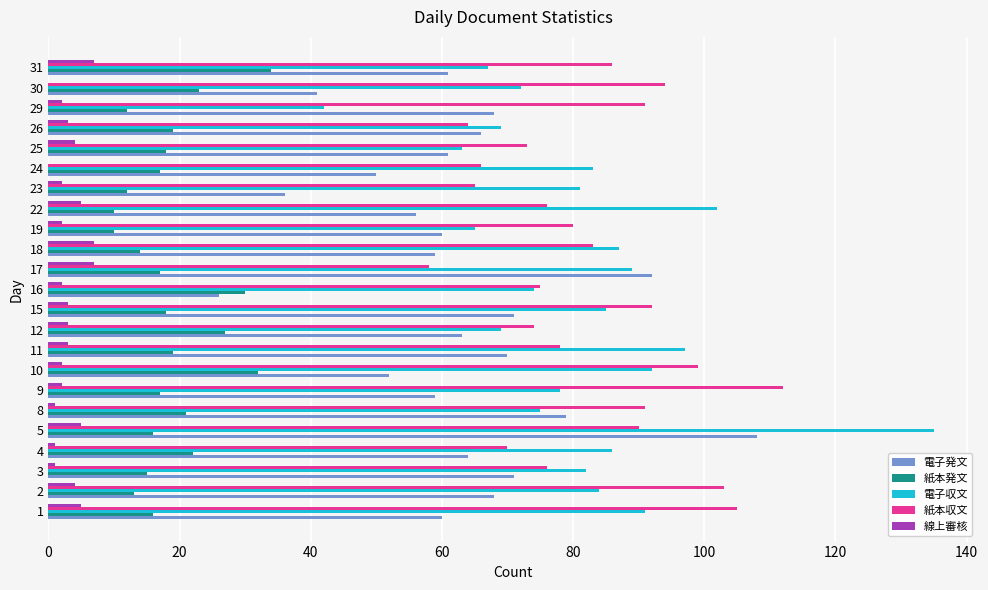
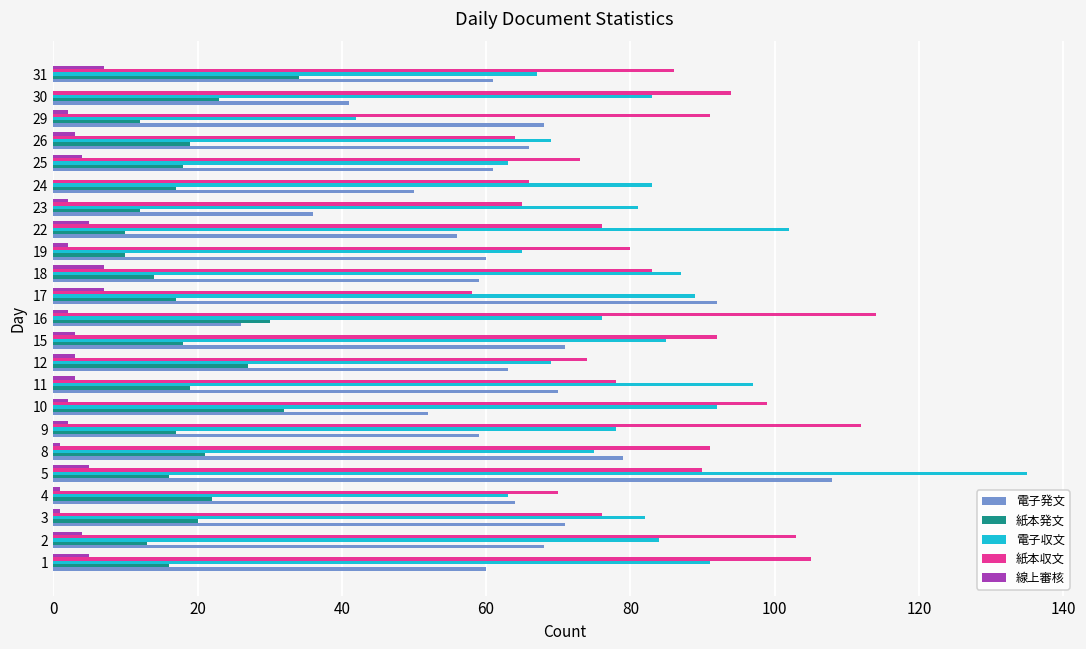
電子収文, 30: 72 -> 83
紙本収文, 16: 75 -> 114
電子収文, 16: 74 -> 76
電子収文, 4: 86 -> 63
紙本発文, 3: 15 -> 20
